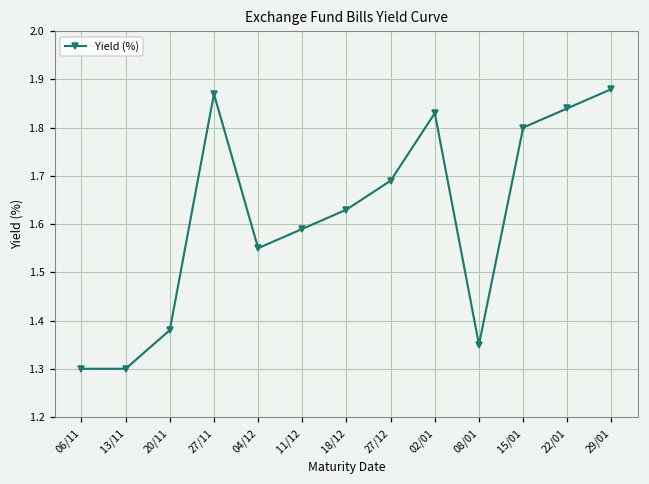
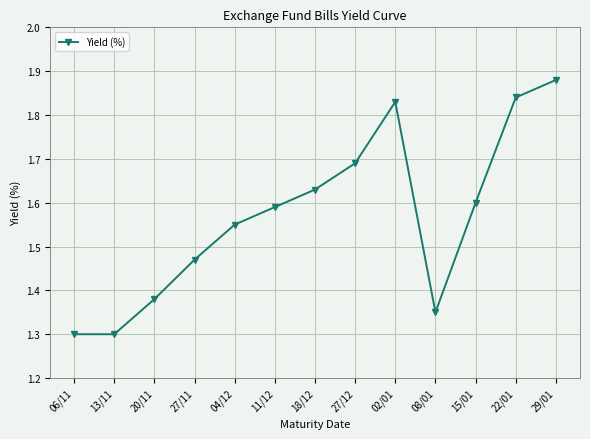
27/11: 1.87 -> 1.47
15/01: 1.8 -> 1.6
